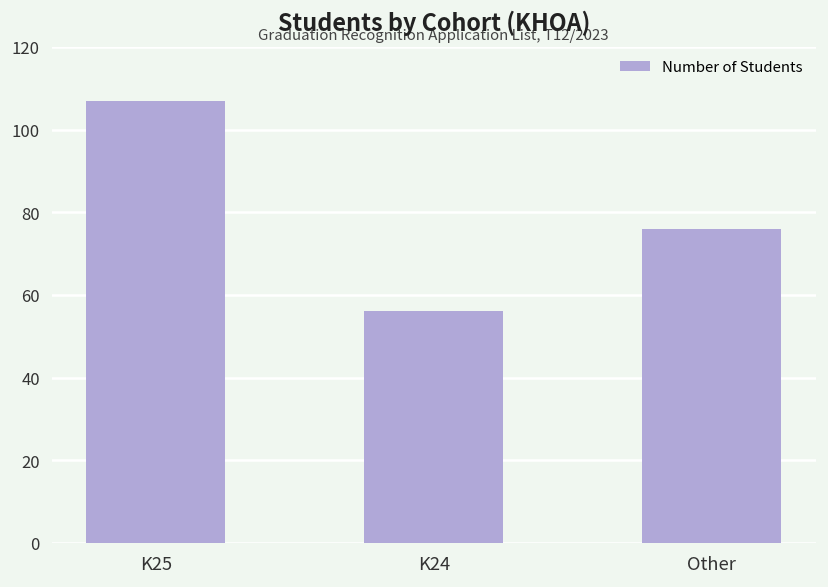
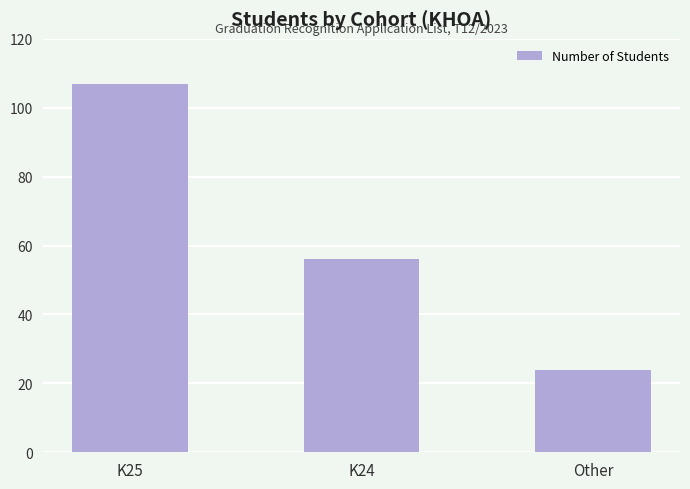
Other: 76 -> 24
